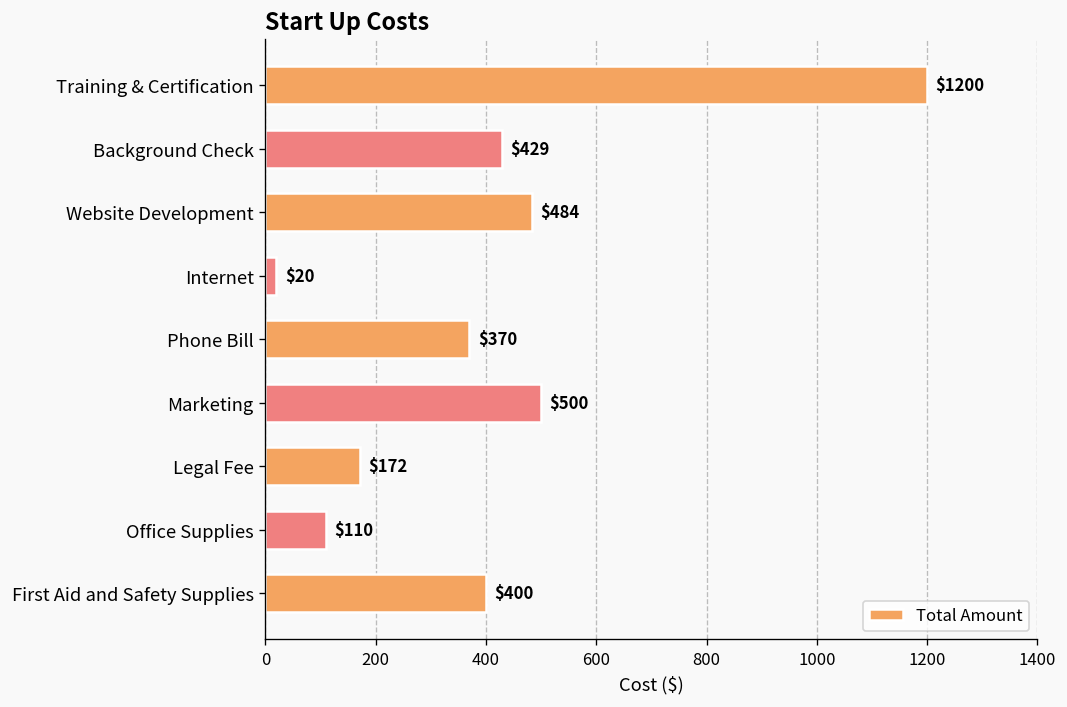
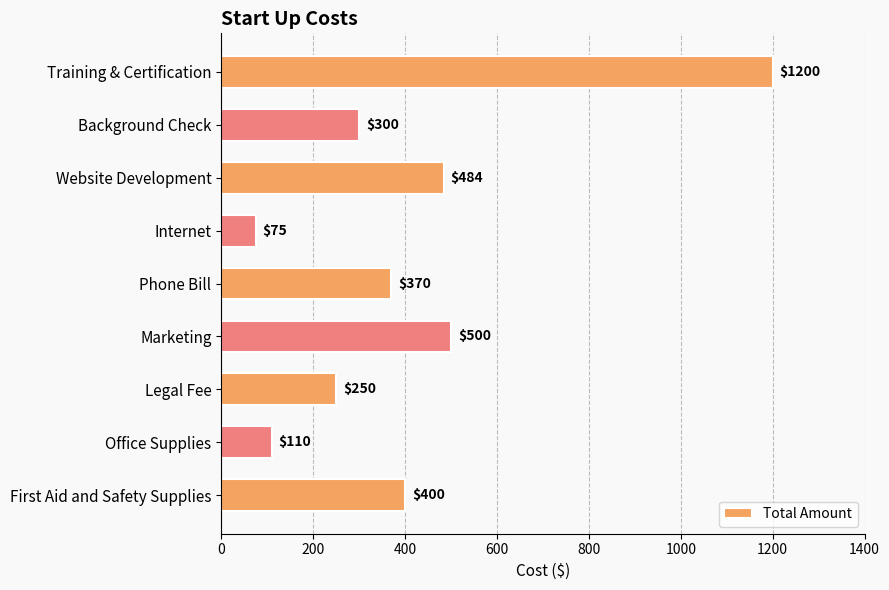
Background Check: $429 -> $300
Internet: $20 -> $75
Legal Fee: $172 -> $250
